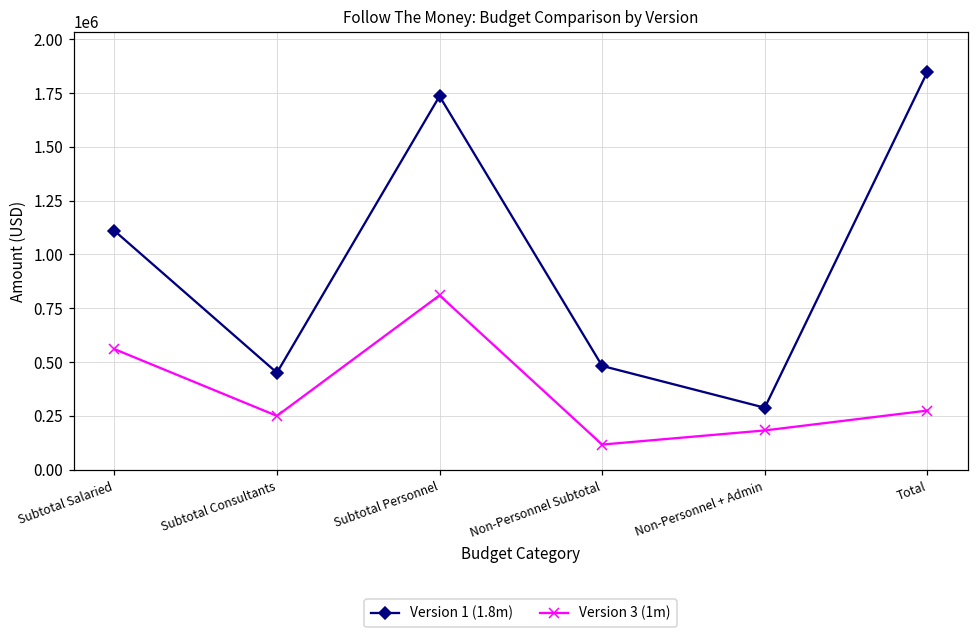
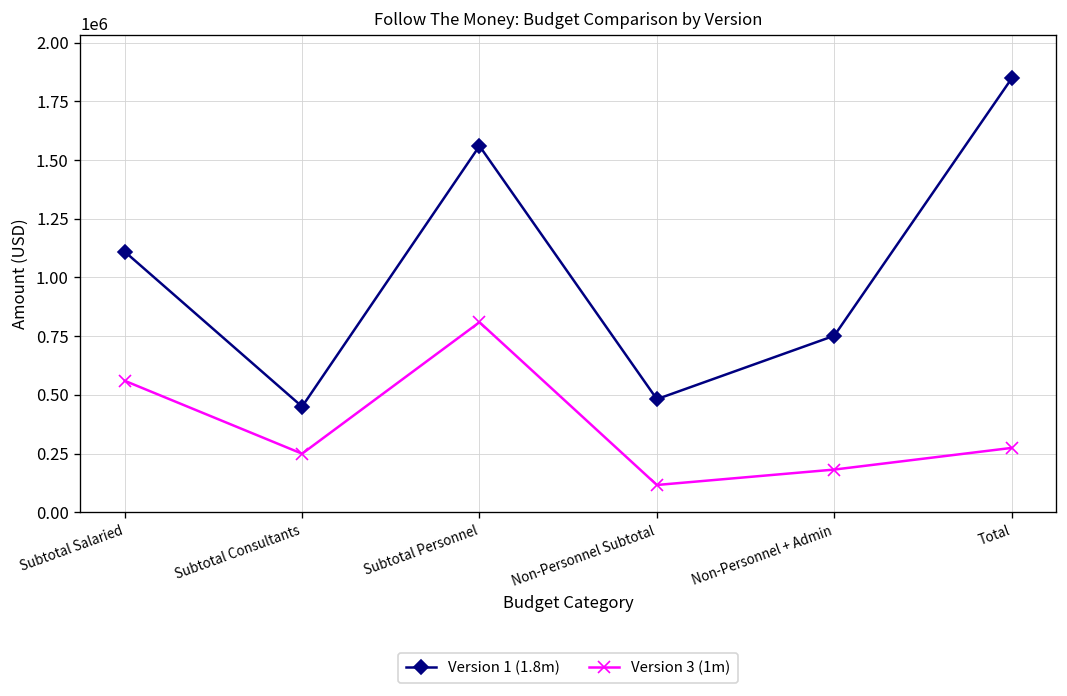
Version 1 (1.8m), Subtotal Personnel: 1730000 -> 1560000
Version 1 (1.8m), Non-Personnel + Admin: 290000 -> 750000
